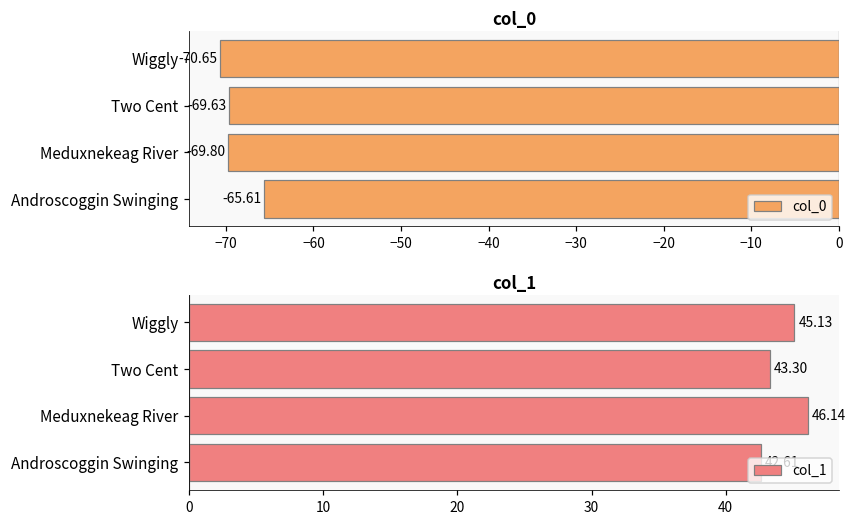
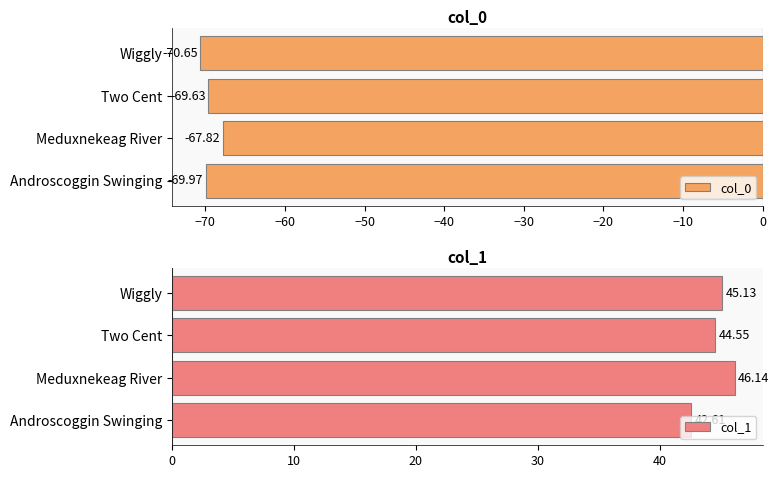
col_0, Meduxnekeag River: -69.80 -> -67.82
col_0, Androscoggin Swinging: -65.61 -> -69.97
col_1, Two Cent: 43.30 -> 44.55
